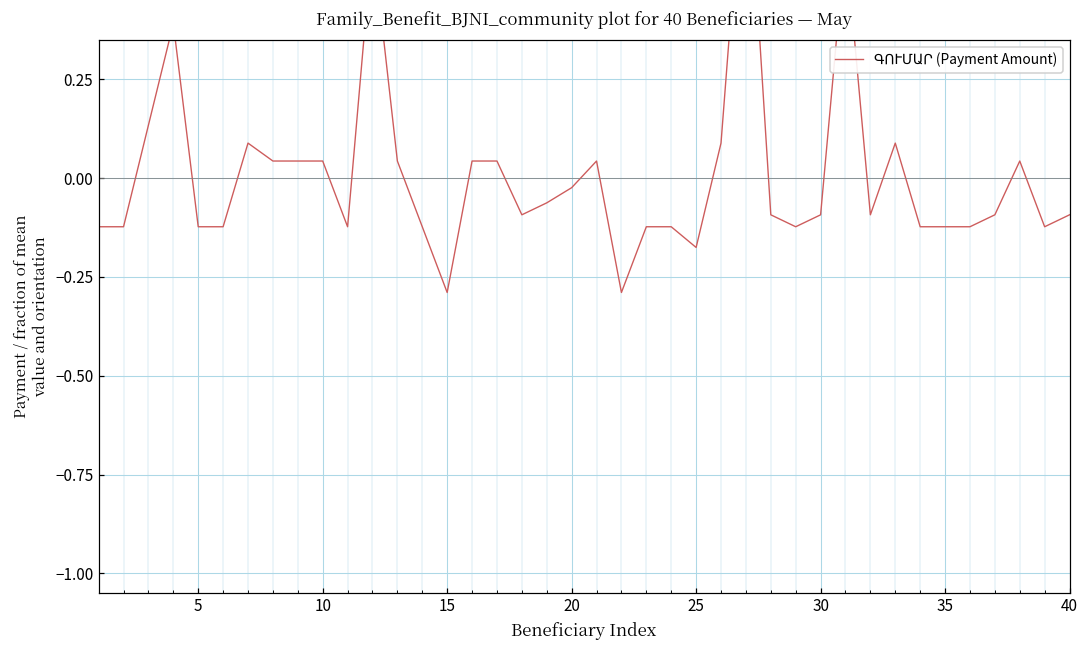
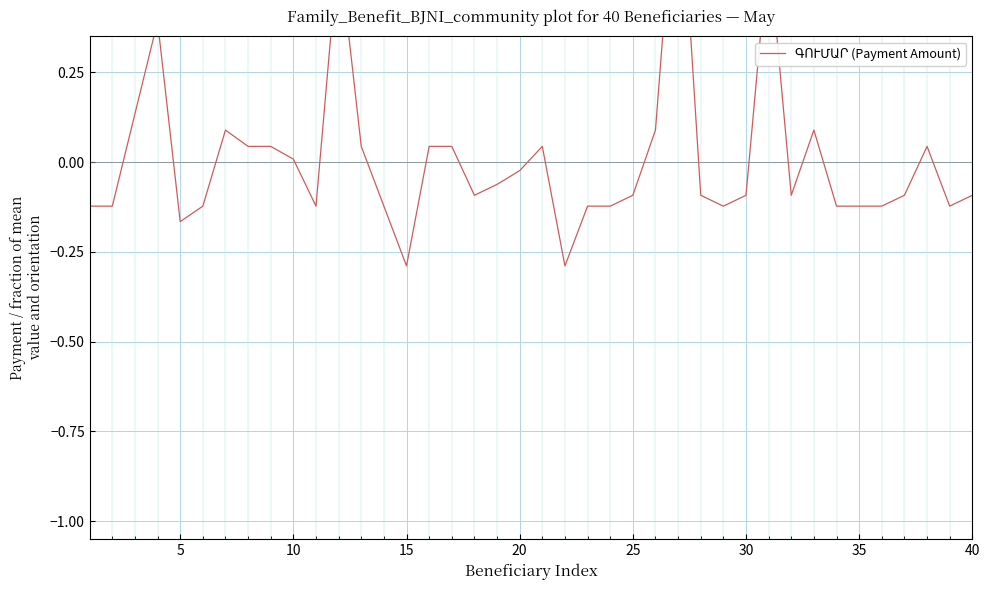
5: -0.12 -> -0.17
10: 0.04 -> 0.01
25: -0.18 -> -0.09
